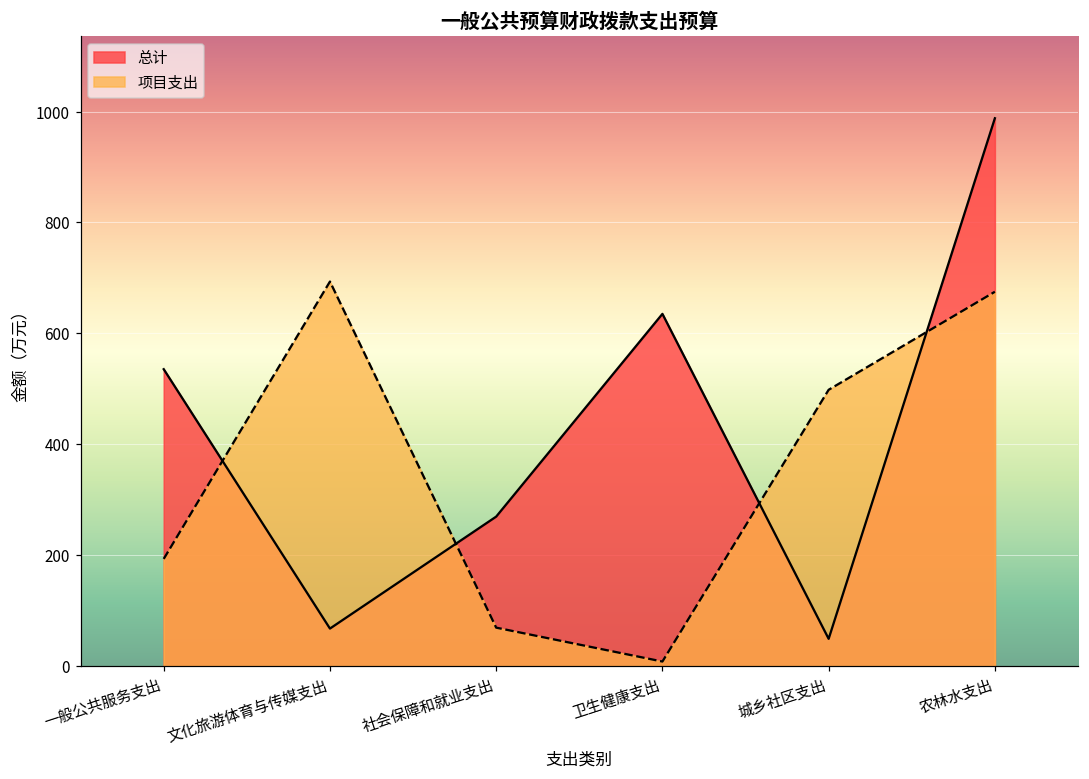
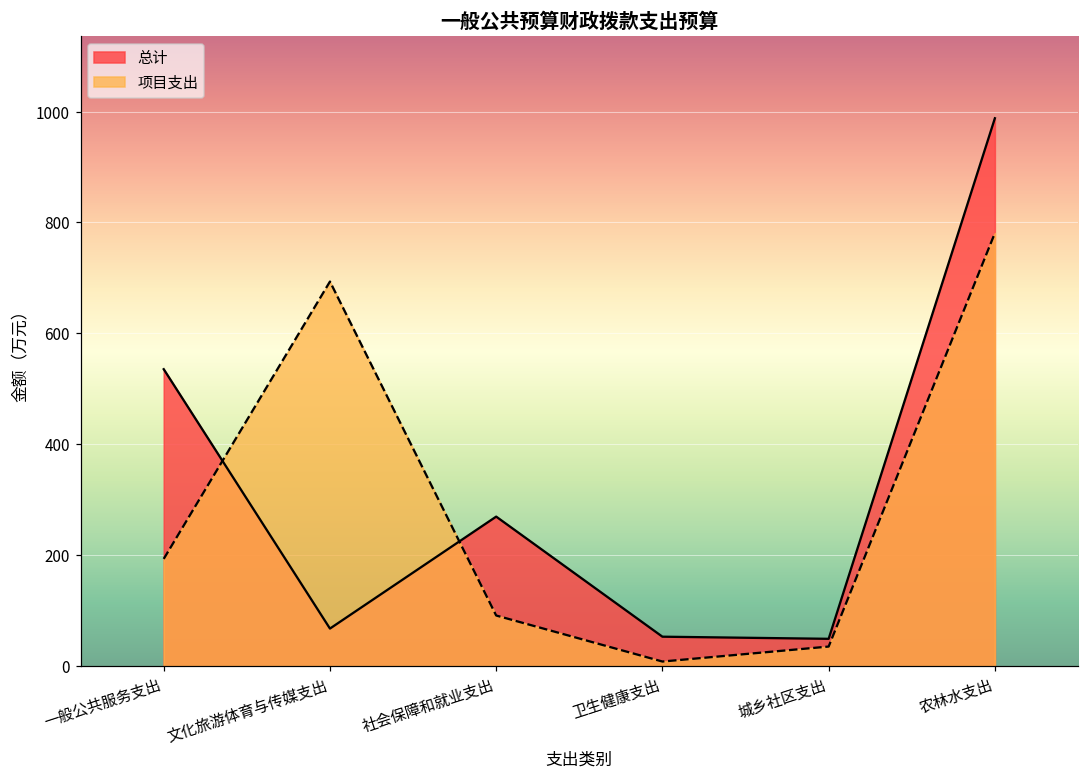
项目支出, 社会保障和就业支出: 70 -> 90
总计, 卫生健康支出: 640 -> 50
项目支出, 城乡社区支出: 500 -> 40
项目支出, 农林水支出: 670 -> 780
